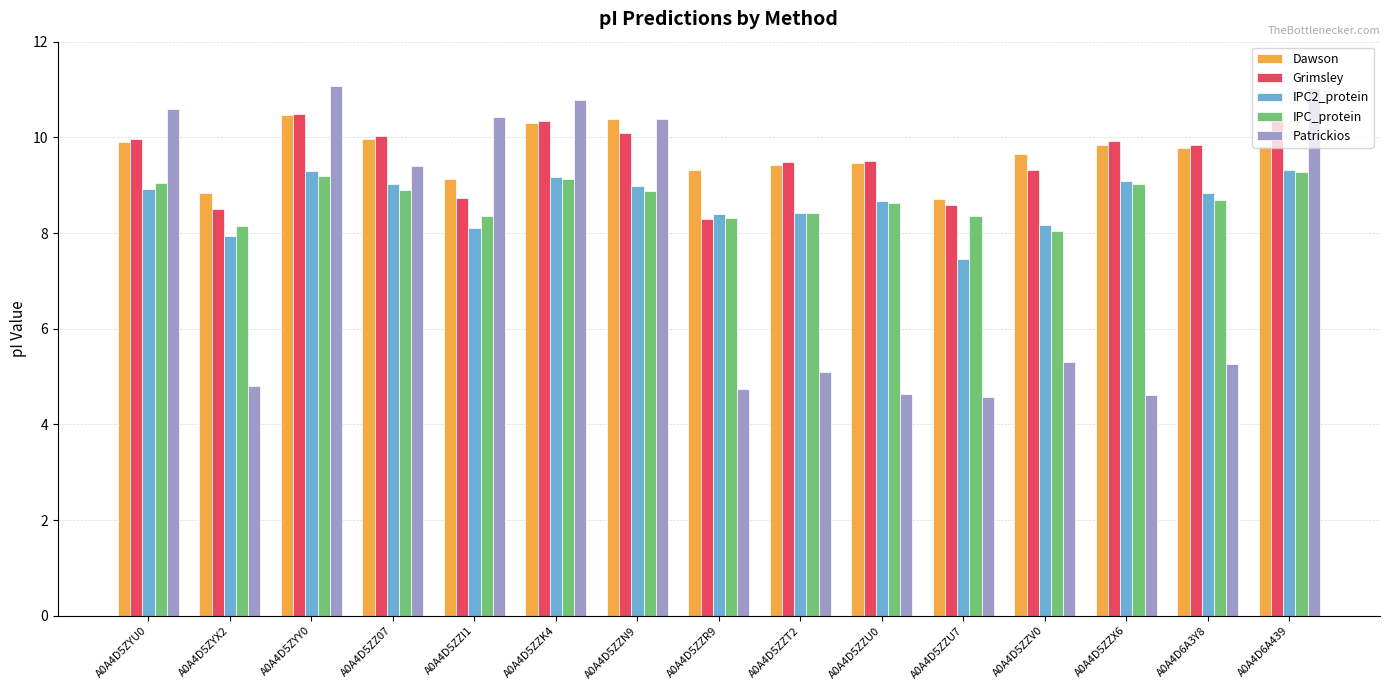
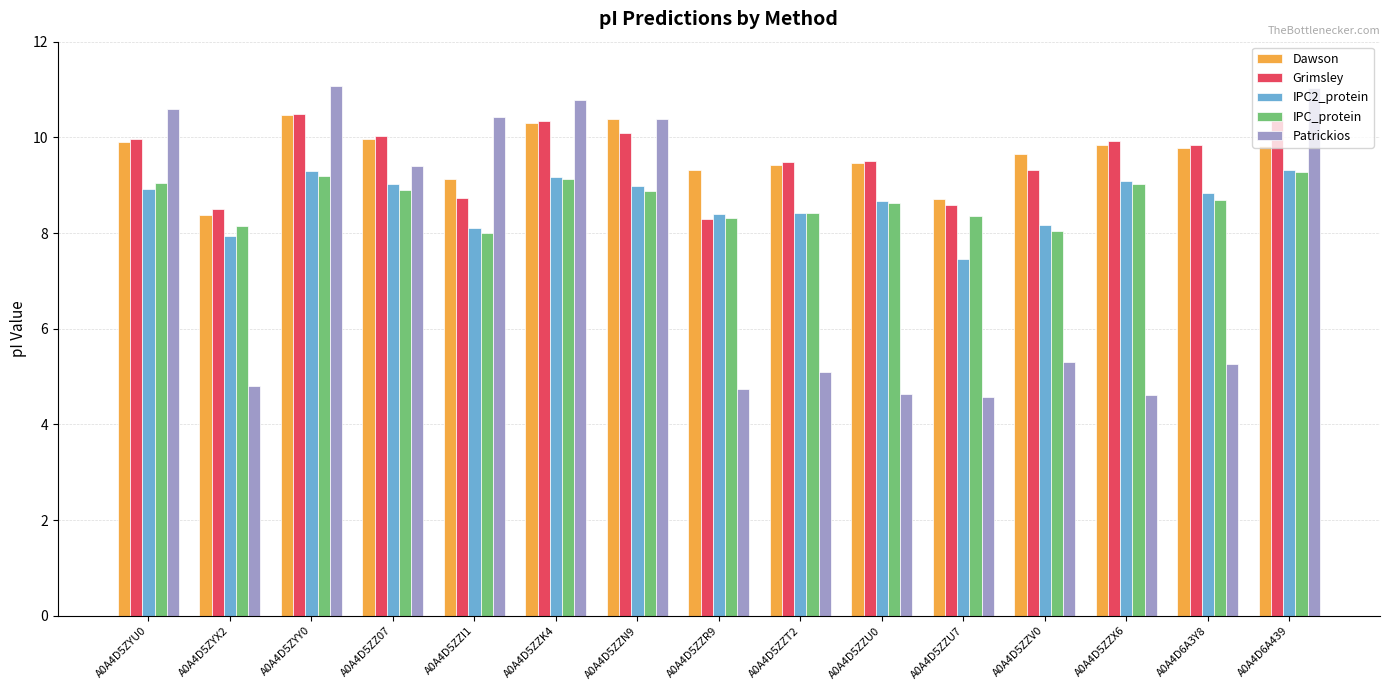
Dawson, A0A4D5ZYX2: 8.8 -> 8.4
IPC_protein, A0A4D5ZZI1: 8.3 -> 8.0
